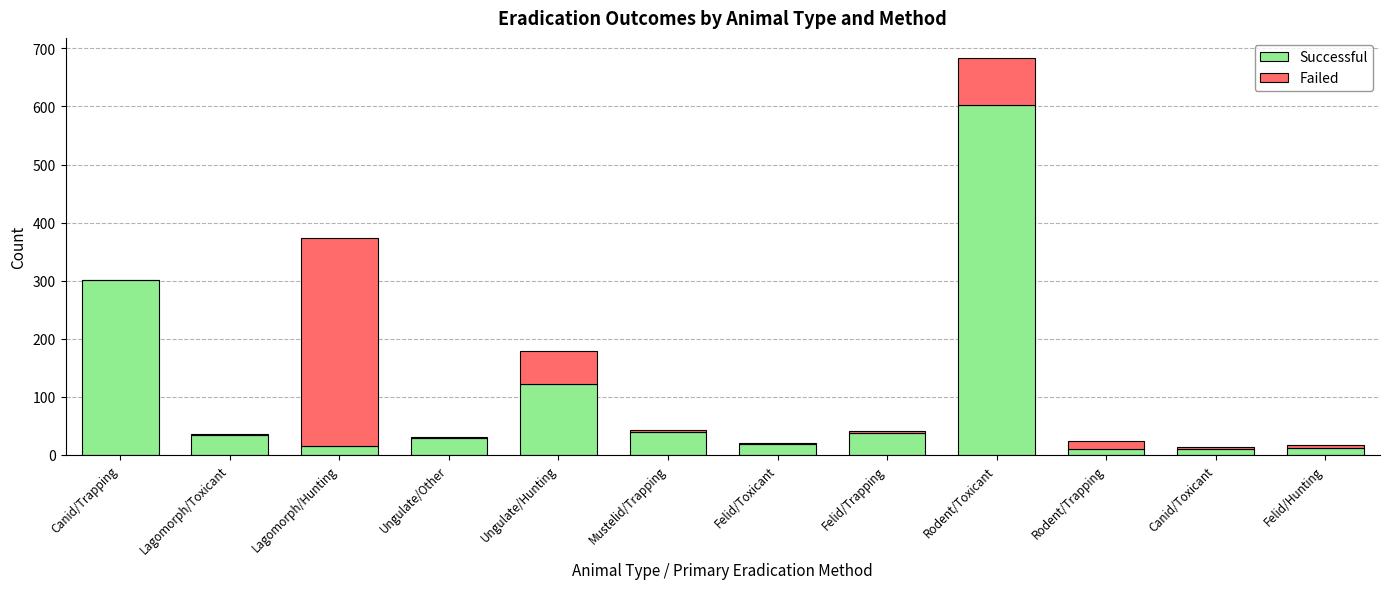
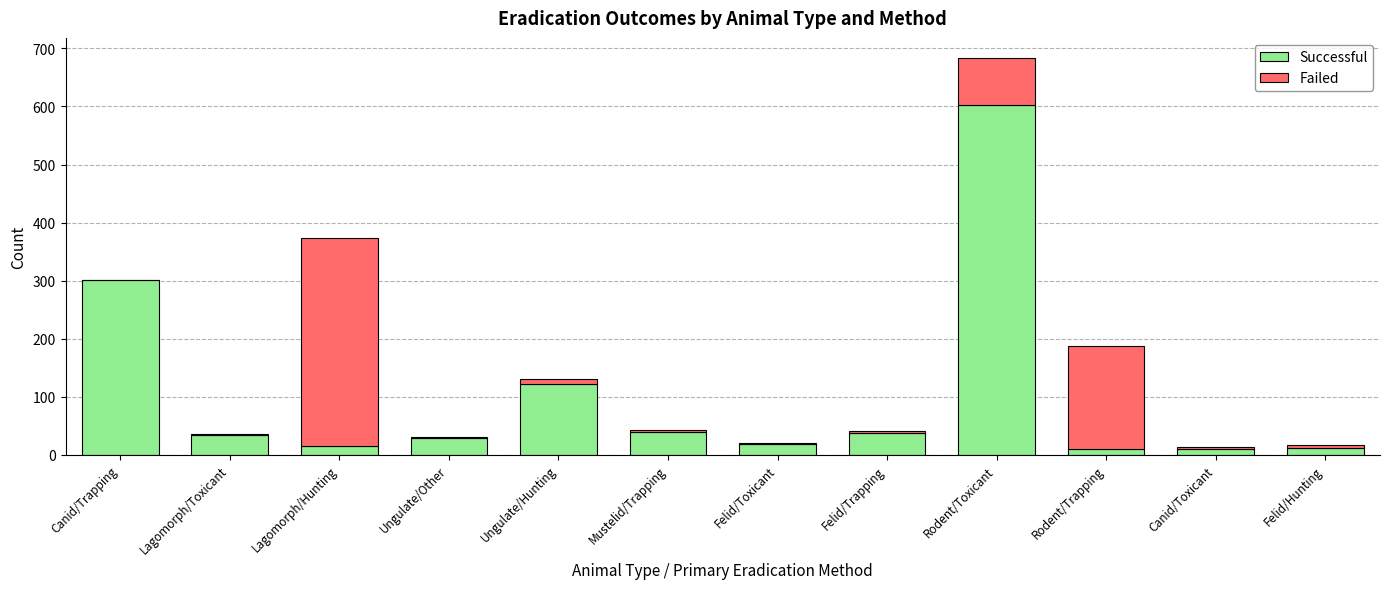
Failed, Ungulate/Hunting: 60 -> 10
Failed, Rodent/Trapping: 10 -> 180
